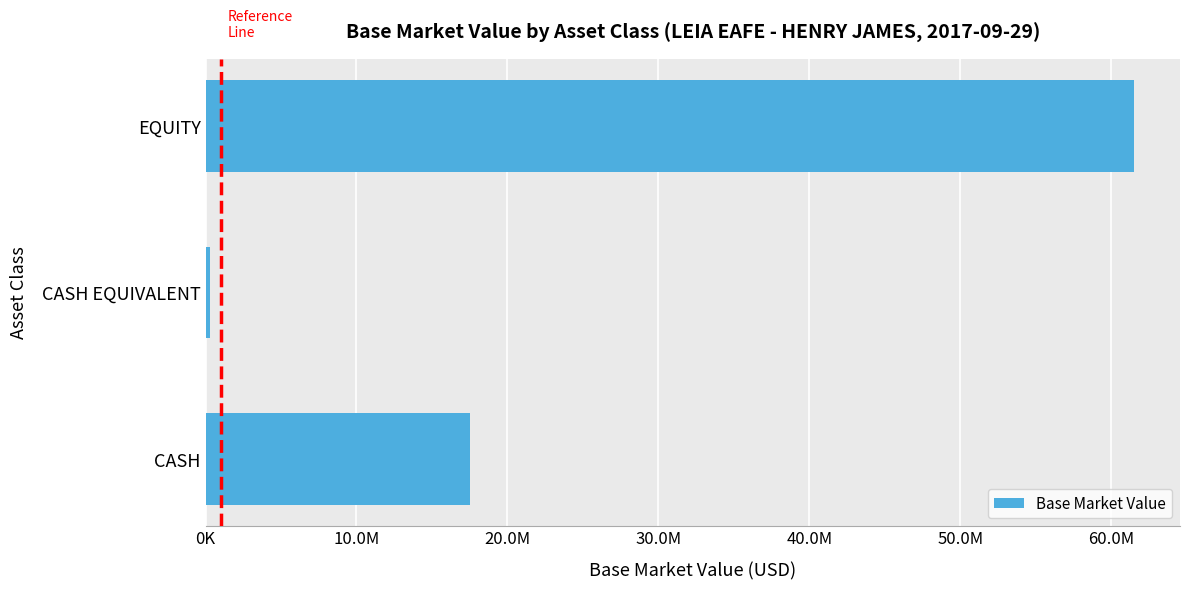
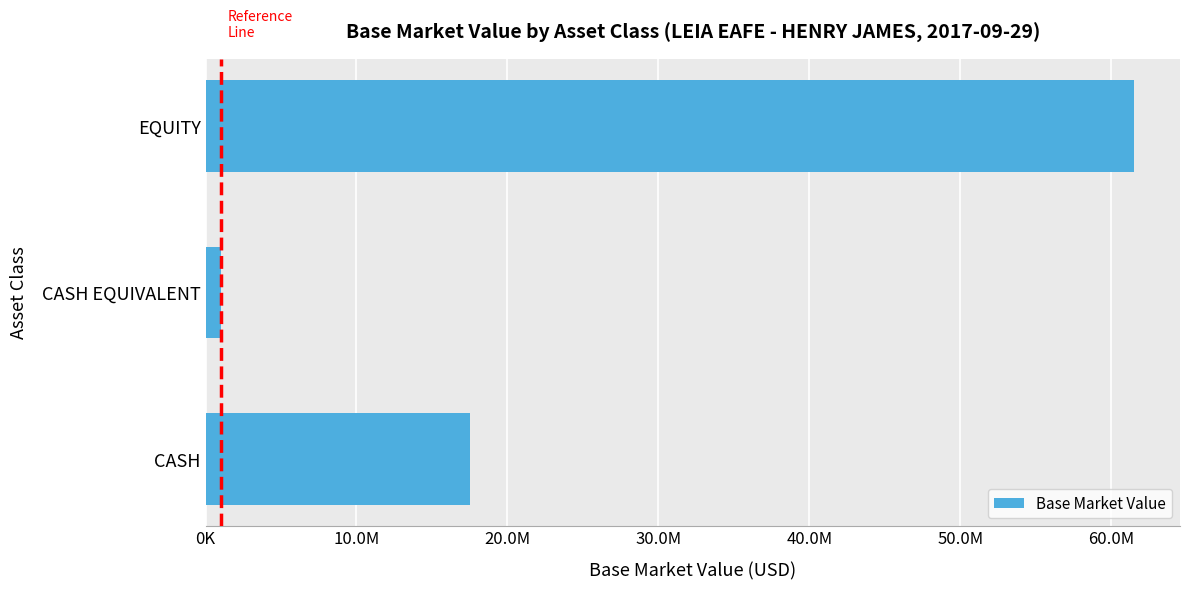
CASH EQUIVALENT: 300000 -> 1000000
